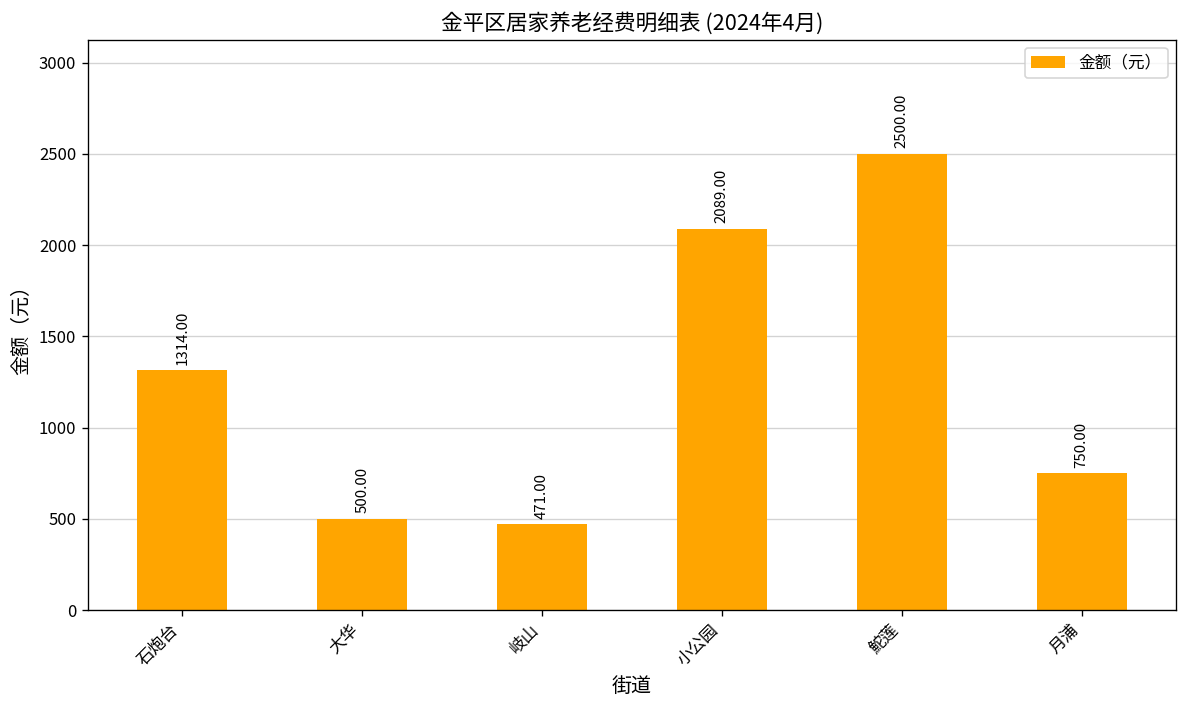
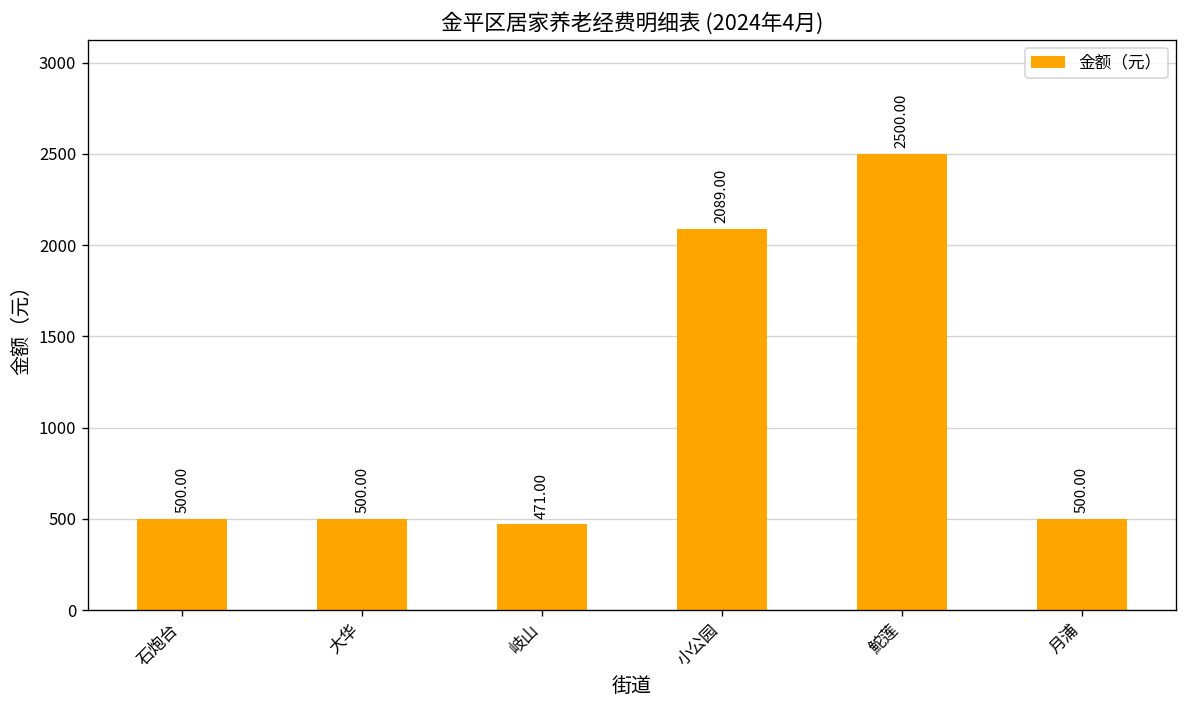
石炮台: 1314.00 -> 500.00
月浦: 750.00 -> 500.00
